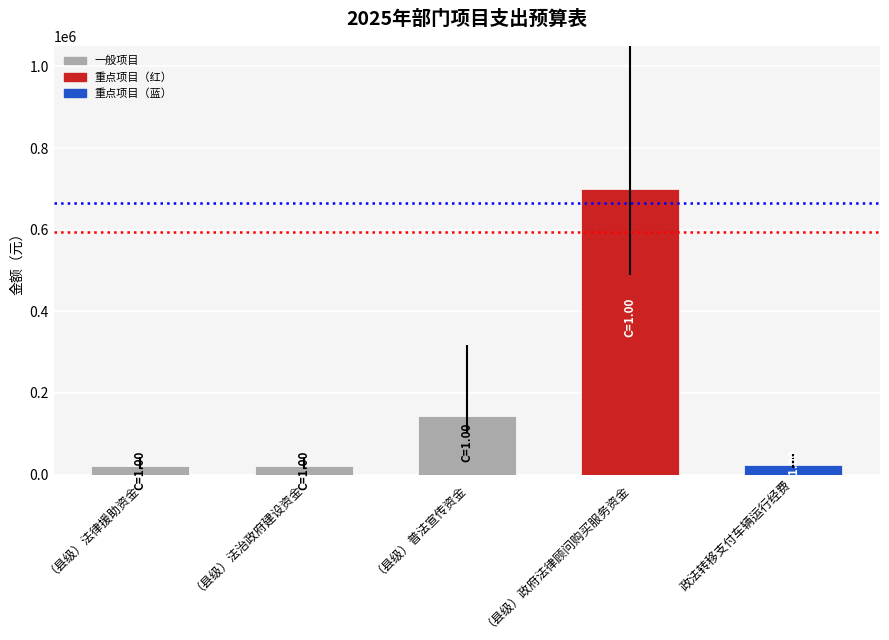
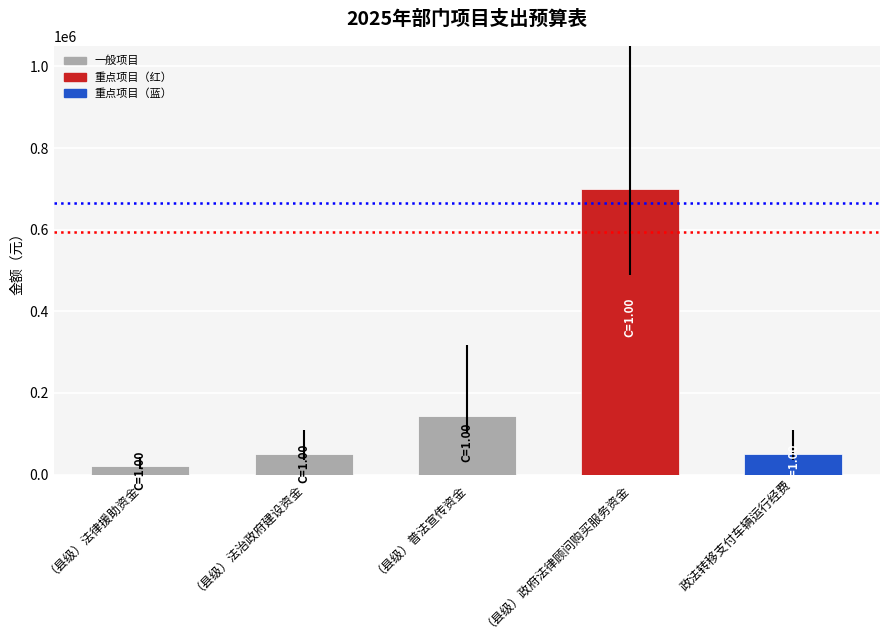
（县级）法治政府建设资金: 20000 -> 50000
政法转移支付车辆运行经费: 20000 -> 50000
